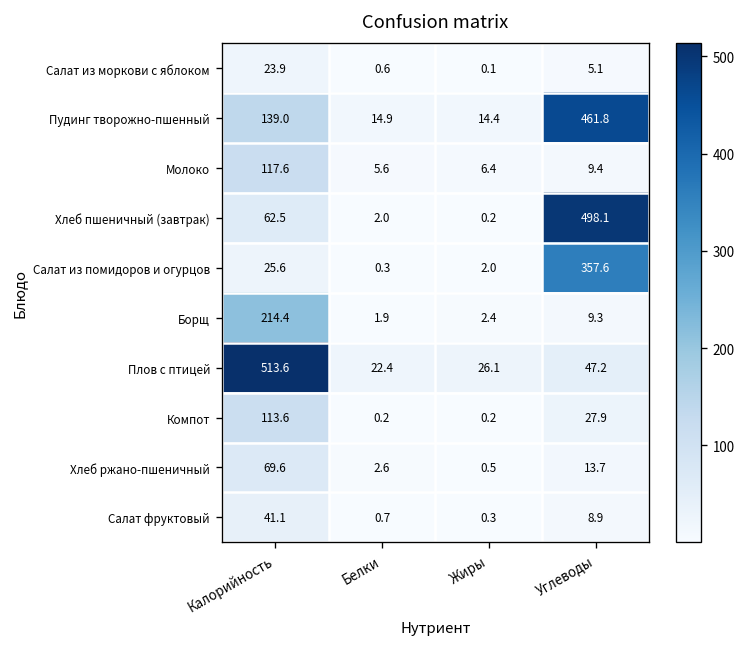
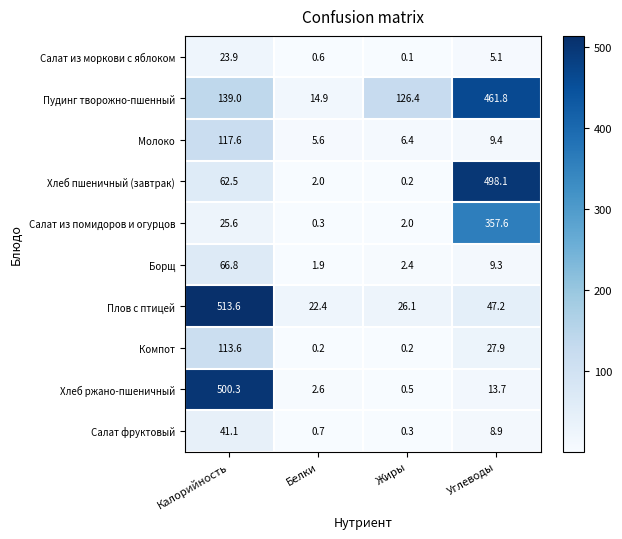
Пудинг творожно-пшенный, Жиры: 14.4 -> 126.4
Борщ, Калорийность: 214.4 -> 66.8
Хлеб ржано-пшеничный, Калорийность: 69.6 -> 500.3
